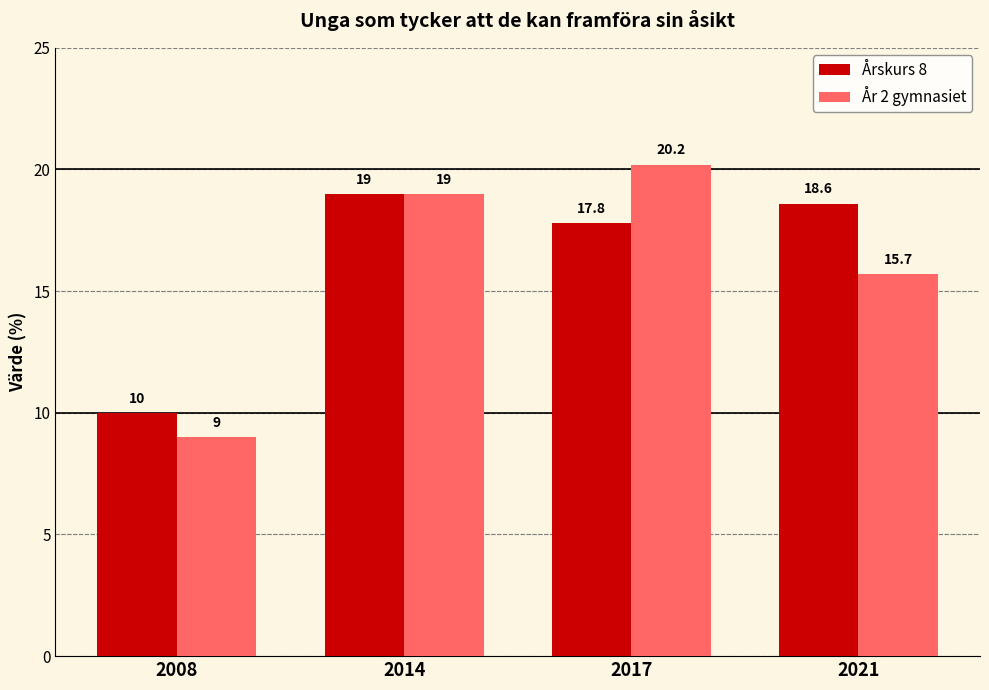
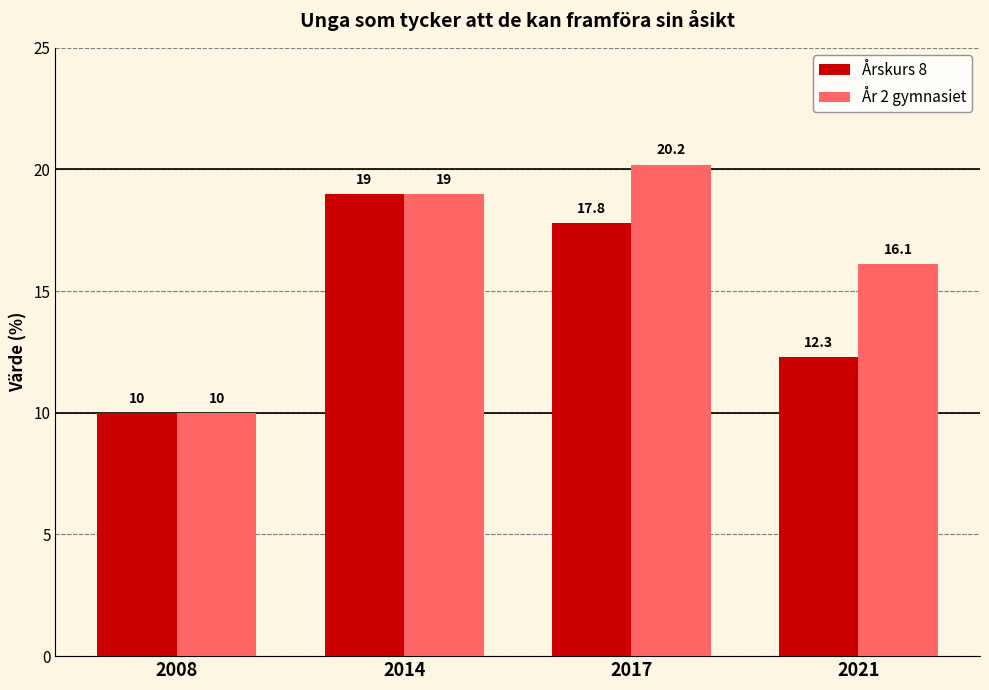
År 2 gymnasiet, 2008: 9 -> 10
Årskurs 8, 2021: 18.6 -> 12.3
År 2 gymnasiet, 2021: 15.7 -> 16.1
